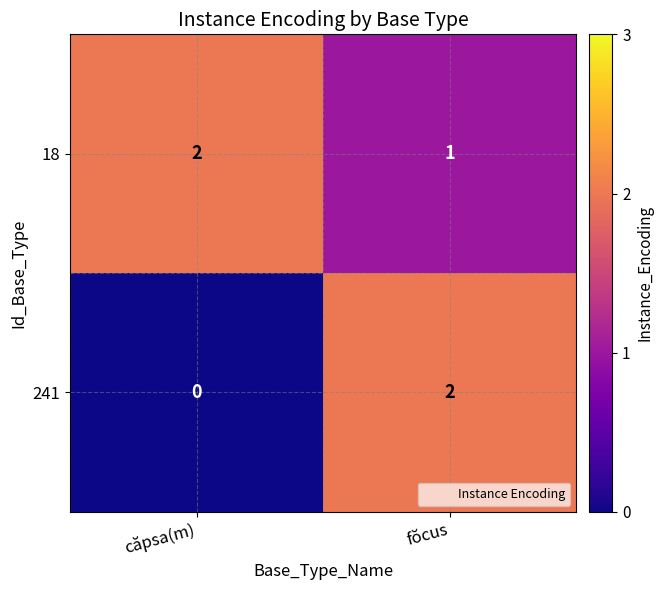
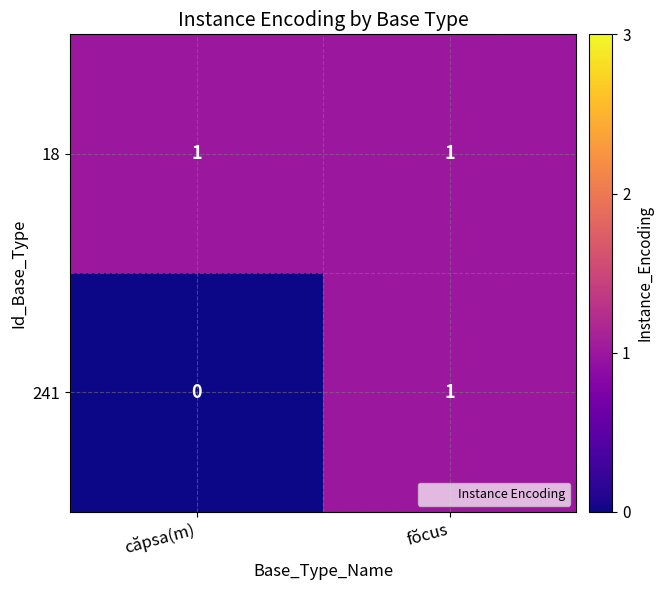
18, căpsa(m): 2 -> 1
241, fŏcus: 2 -> 1
